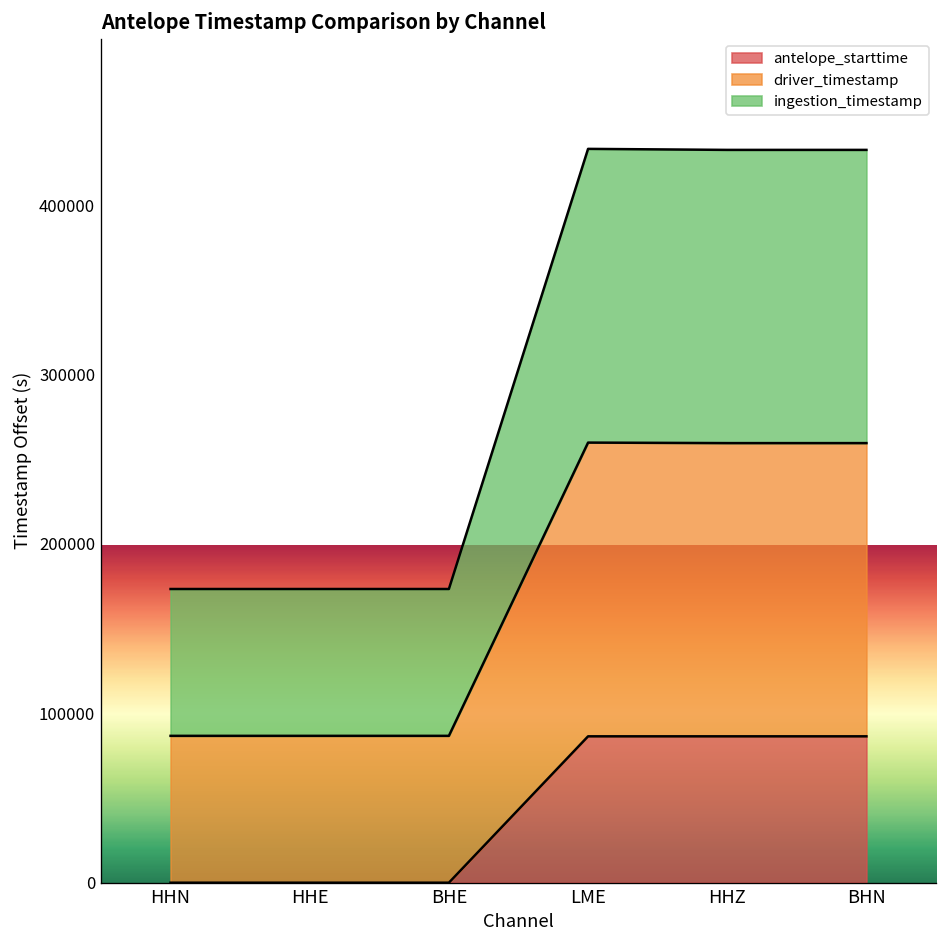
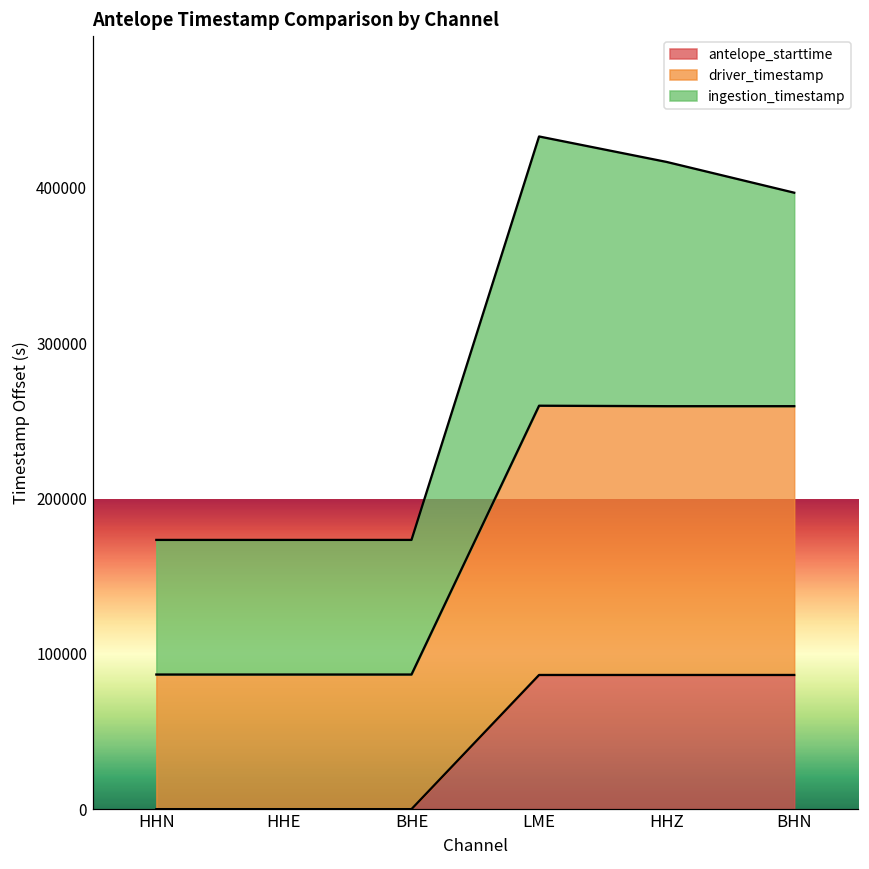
ingestion_timestamp, HHZ: 173000 -> 157000
ingestion_timestamp, BHN: 173000 -> 137000
